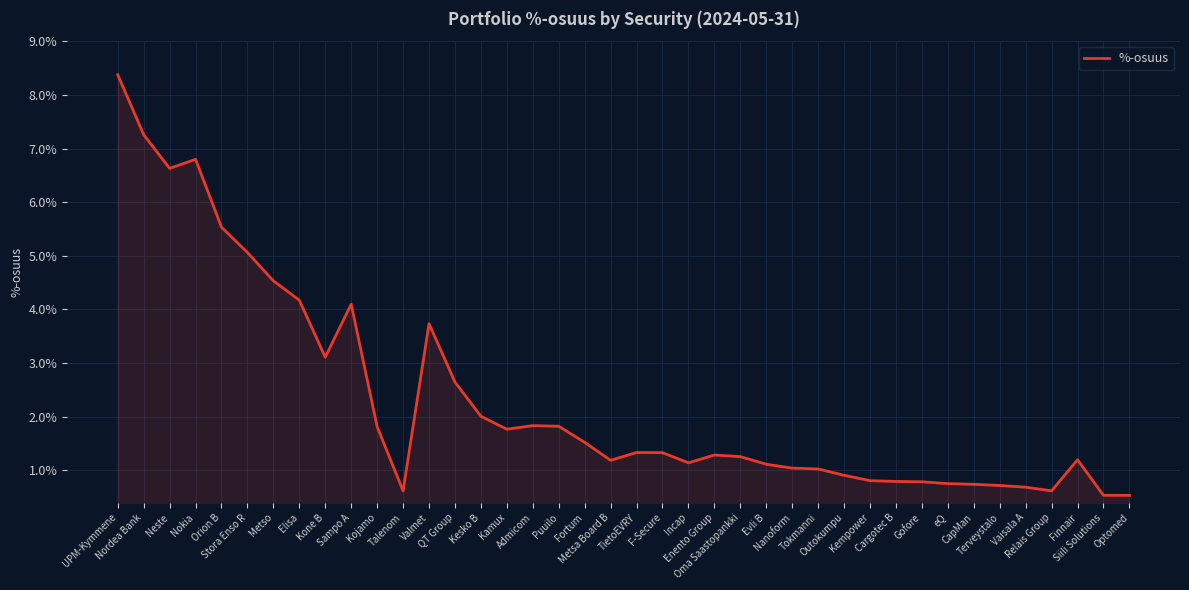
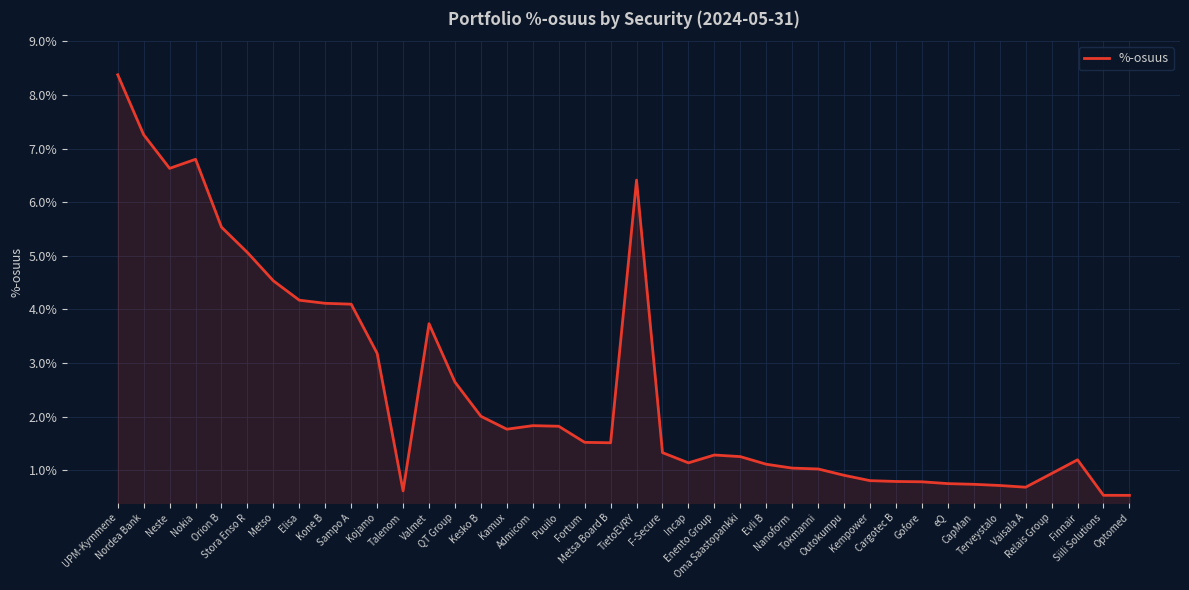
Kone B: 3.1% -> 4.1%
Kojamo: 1.8% -> 3.2%
Metsa Board B: 1.2% -> 1.5%
TietoEVRY: 1.3% -> 6.4%
Relais Group: 0.6% -> 0.9%
